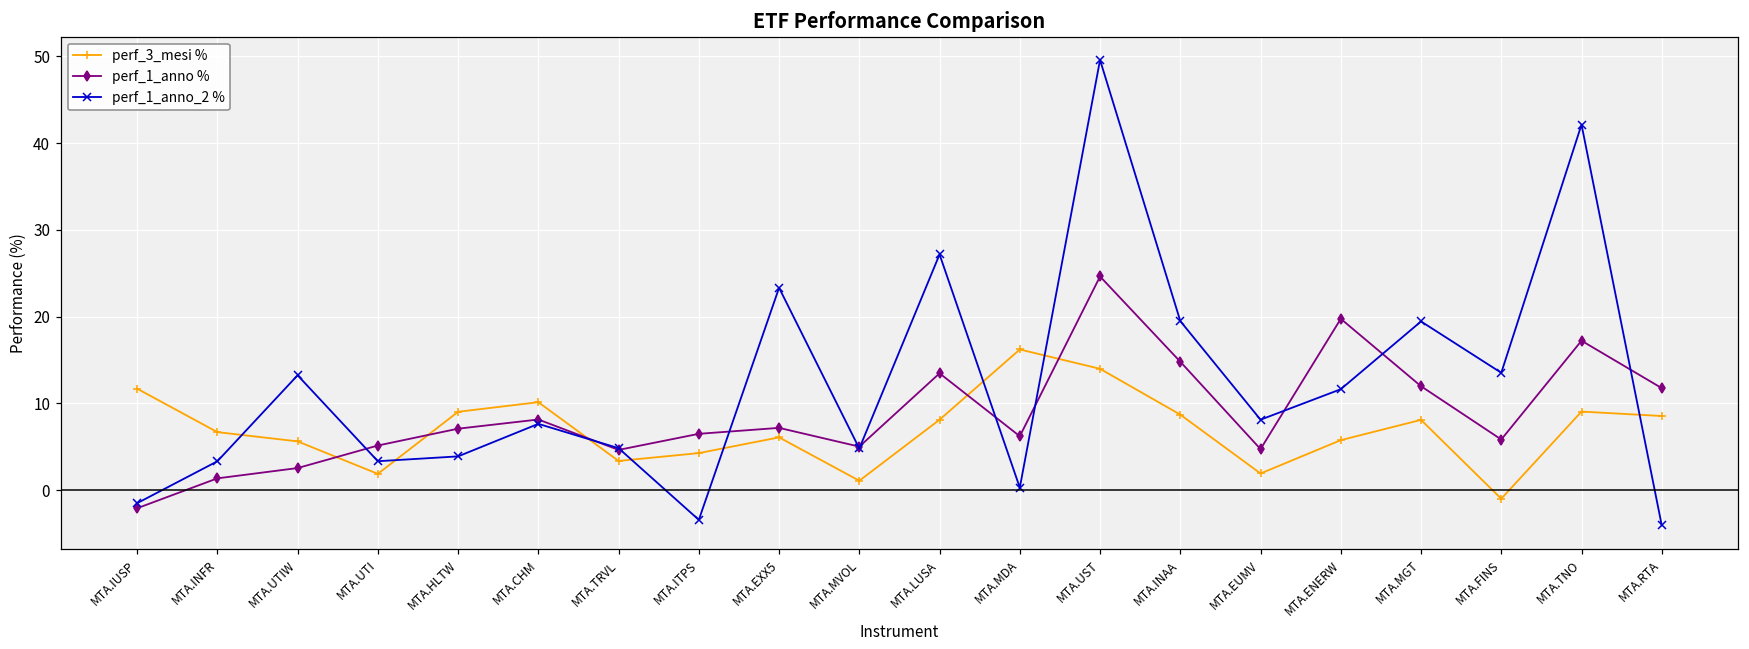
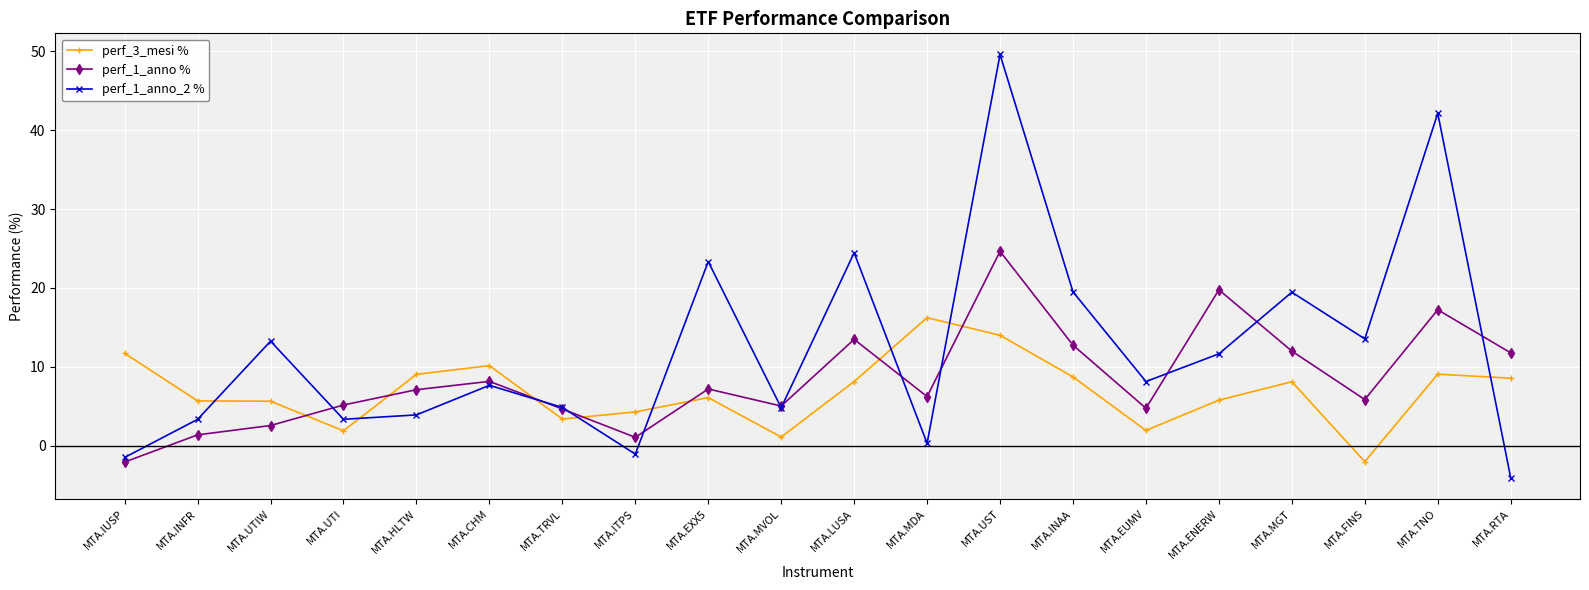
perf_3_mesi %, MTA.INFR: 7 -> 6
perf_1_anno %, MTA.ITPS: 6 -> 1
perf_1_anno_2 %, MTA.ITPS: -3 -> -1
perf_1_anno_2 %, MTA.LUSA: 27 -> 24
perf_1_anno %, MTA.INAA: 15 -> 13
perf_3_mesi %, MTA.FINS: -1 -> -2
